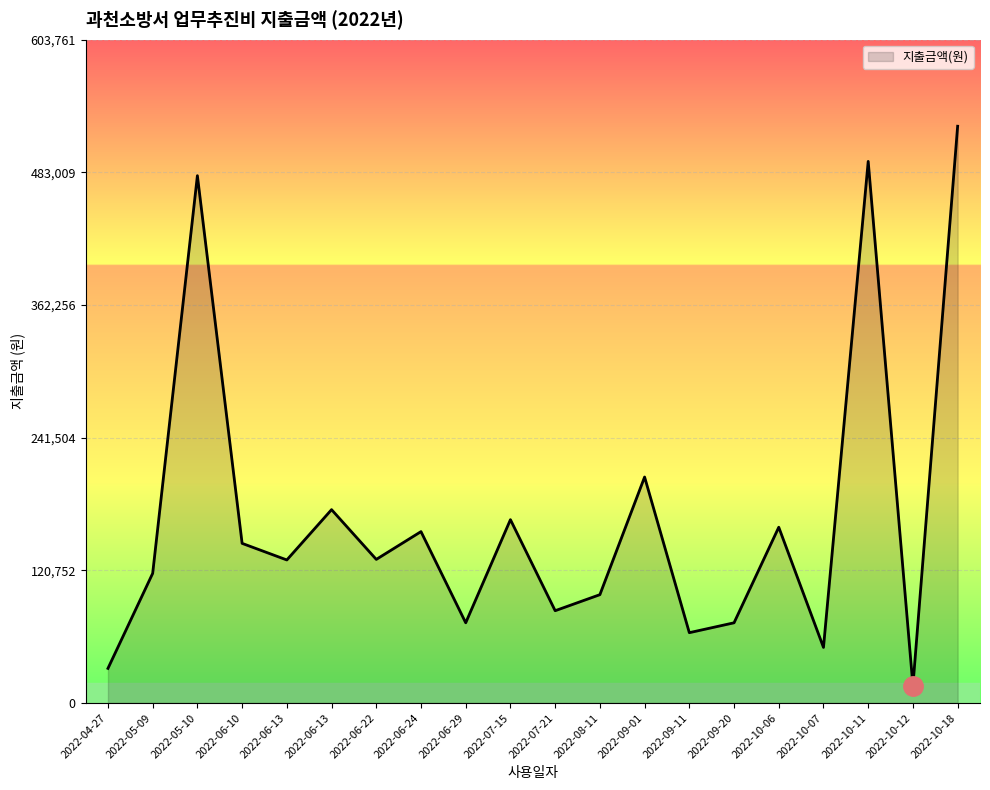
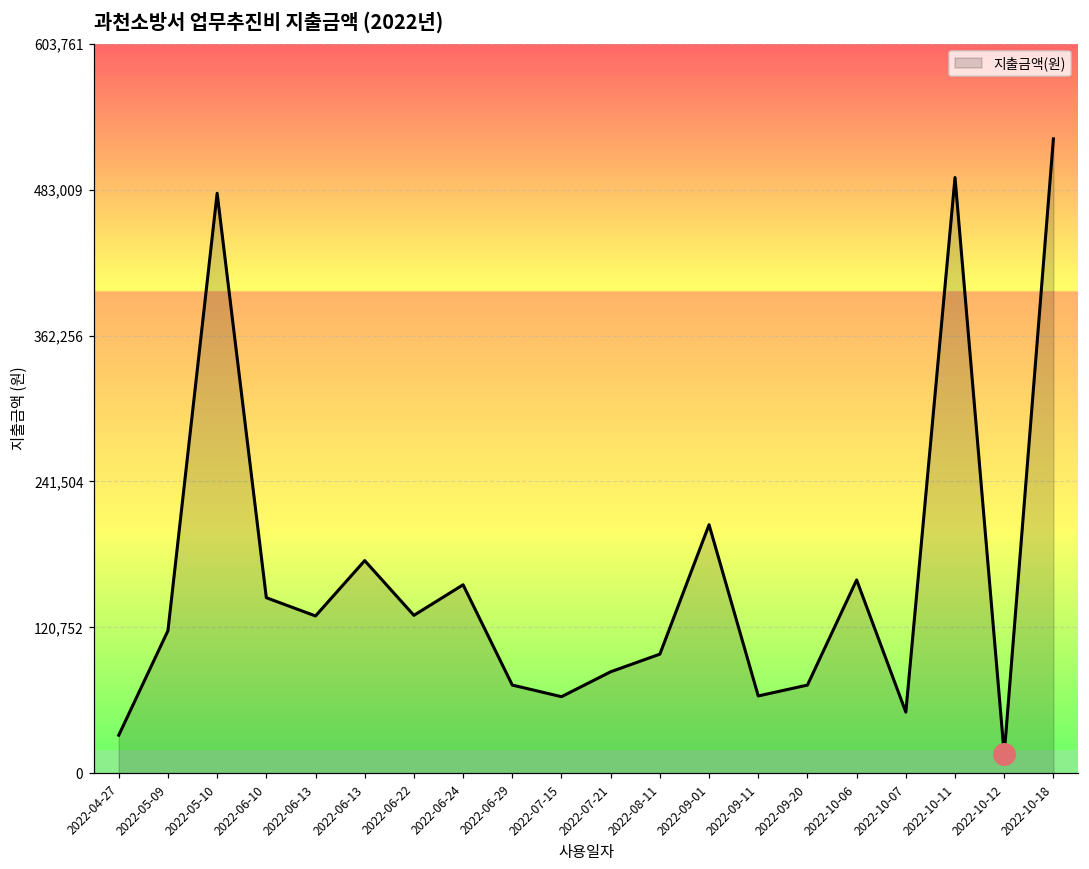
지출금액(원), 2022-07-15: 167,000 -> 63,000
